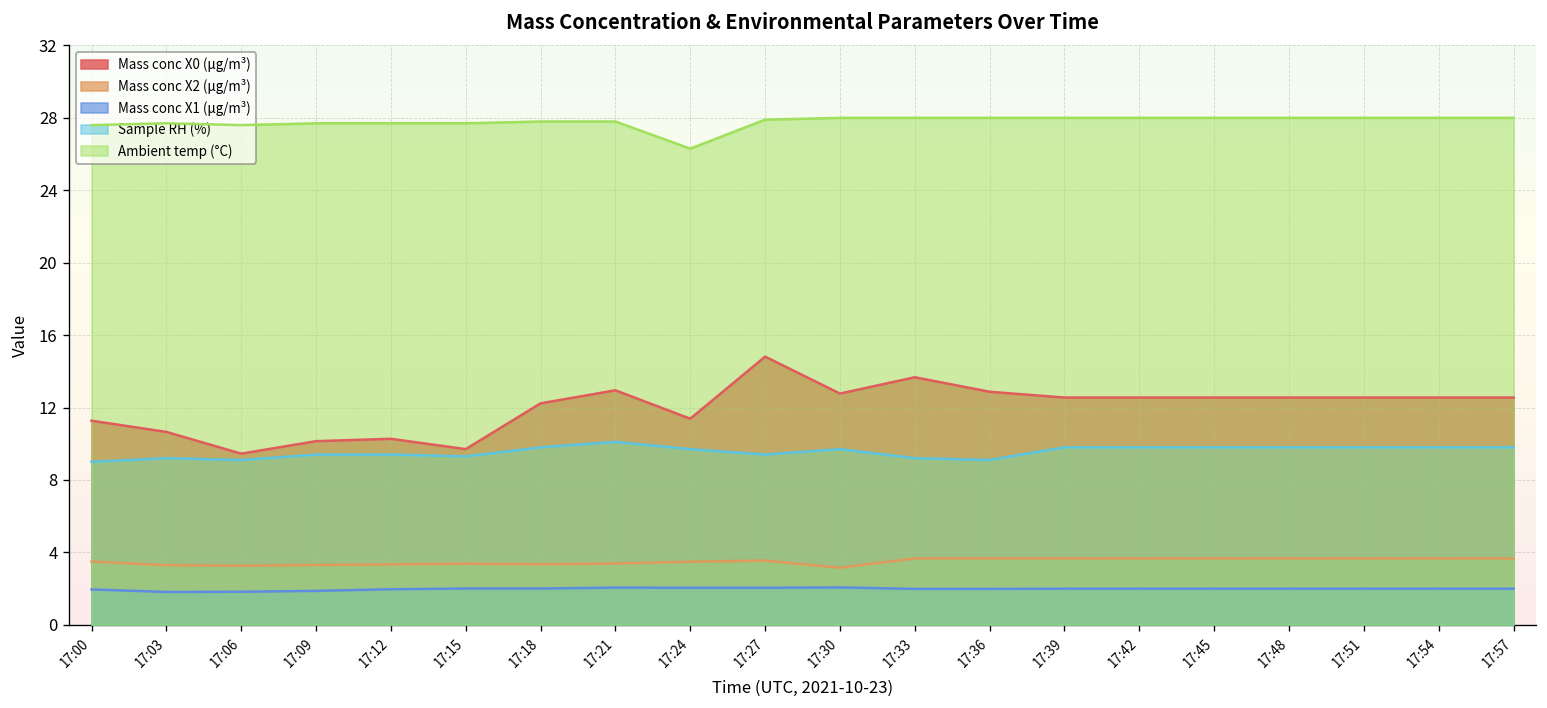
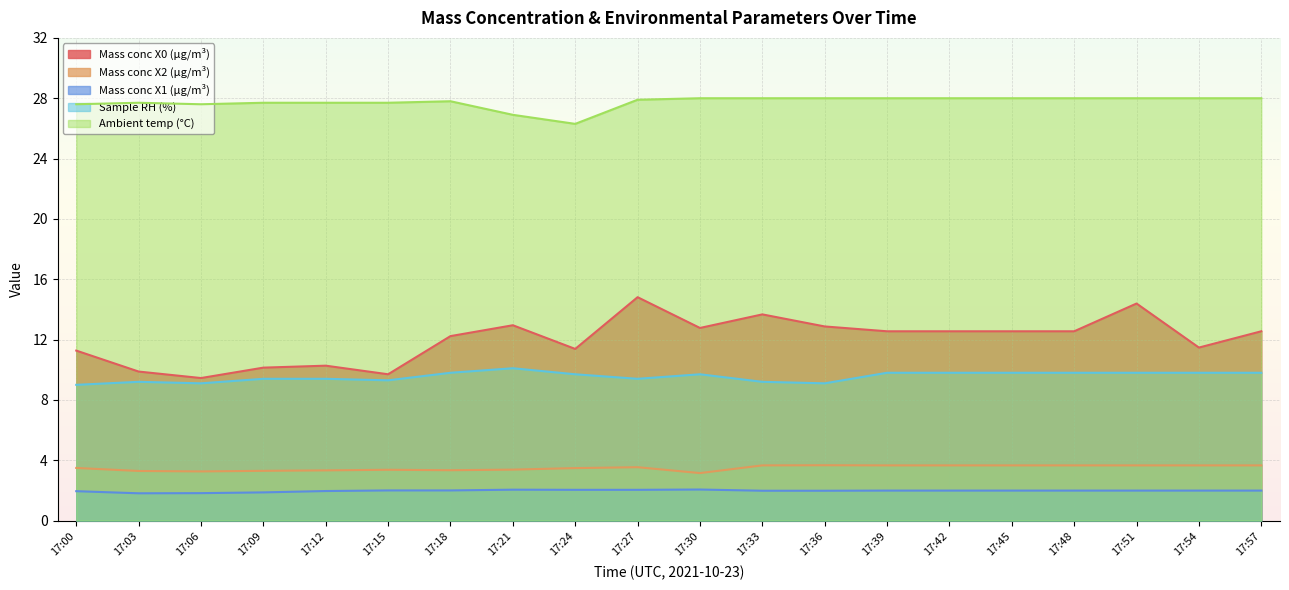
Mass conc X0 (μg/m³), 17:03: 10.7 -> 9.9
Ambient temp (°C), 17:21: 27.8 -> 26.9
Mass conc X0 (μg/m³), 17:51: 12.6 -> 14.4
Mass conc X0 (μg/m³), 17:54: 12.6 -> 11.5
